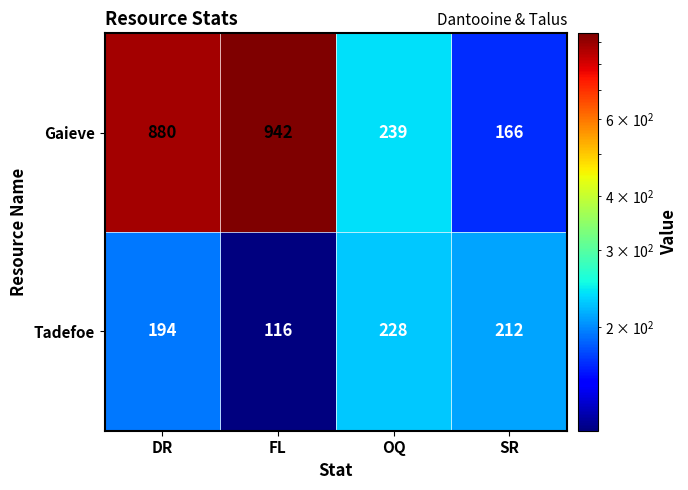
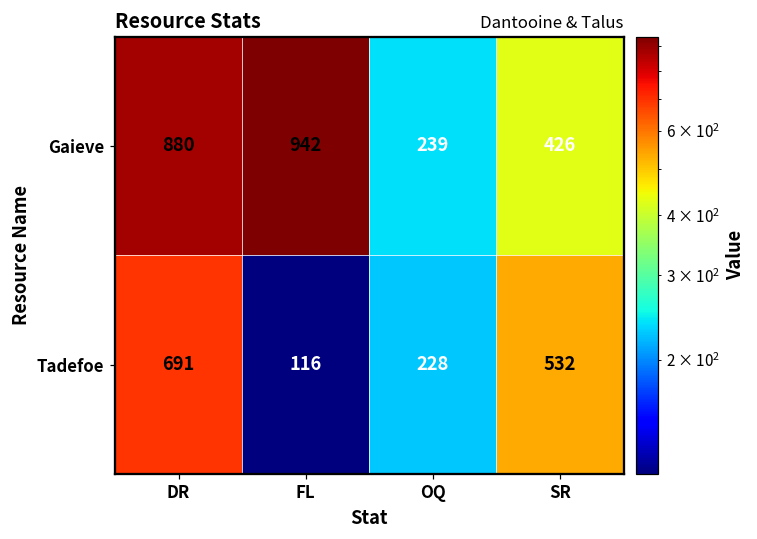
Gaieve, SR: 166 -> 426
Tadefoe, DR: 194 -> 691
Tadefoe, SR: 212 -> 532
